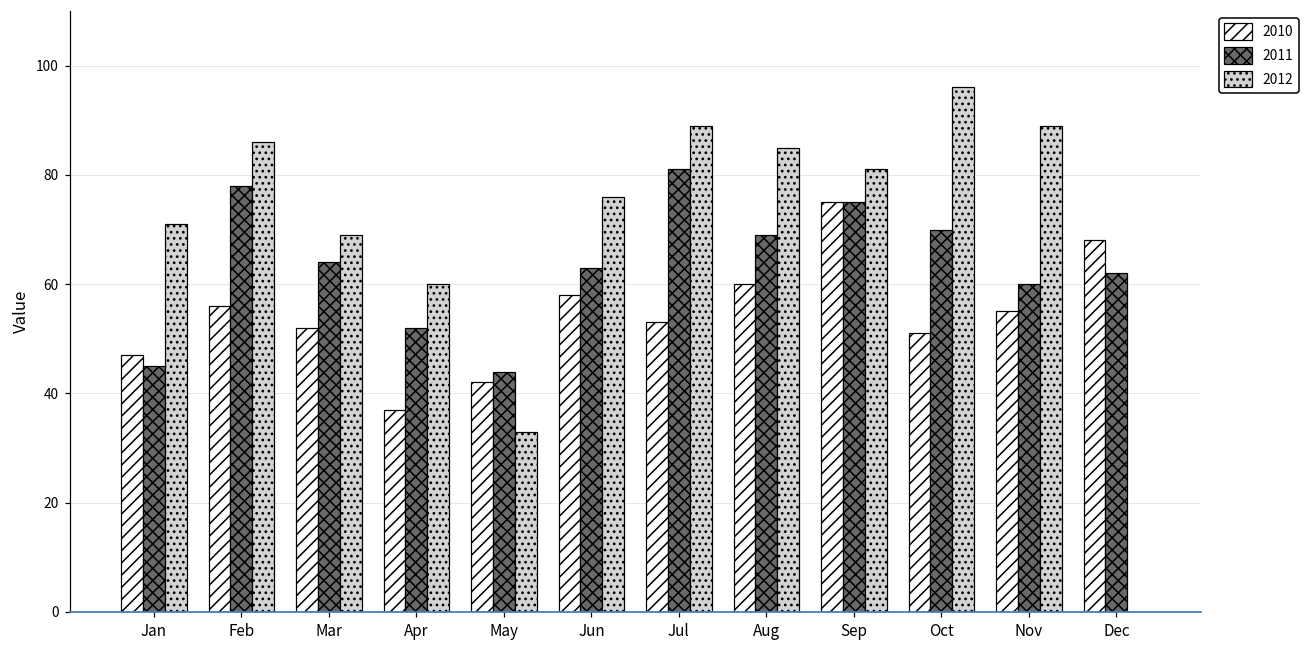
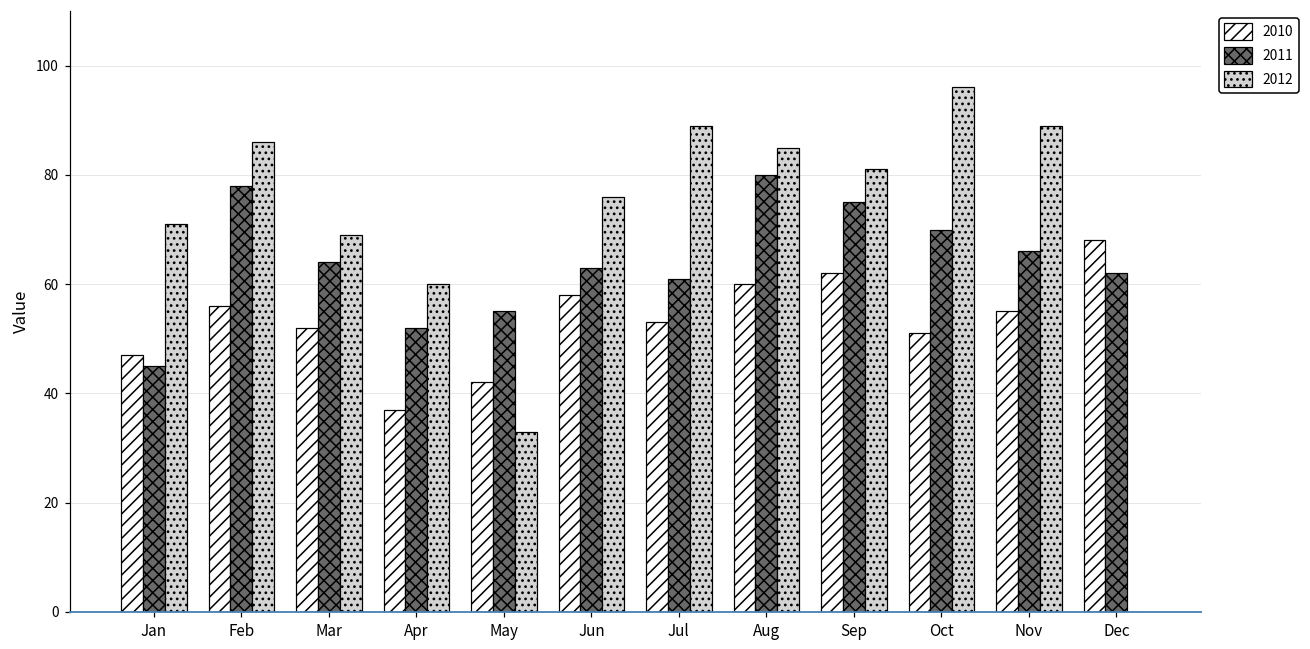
2011, May: 44 -> 55
2011, Jul: 81 -> 61
2011, Aug: 69 -> 80
2010, Sep: 75 -> 62
2011, Nov: 60 -> 66
